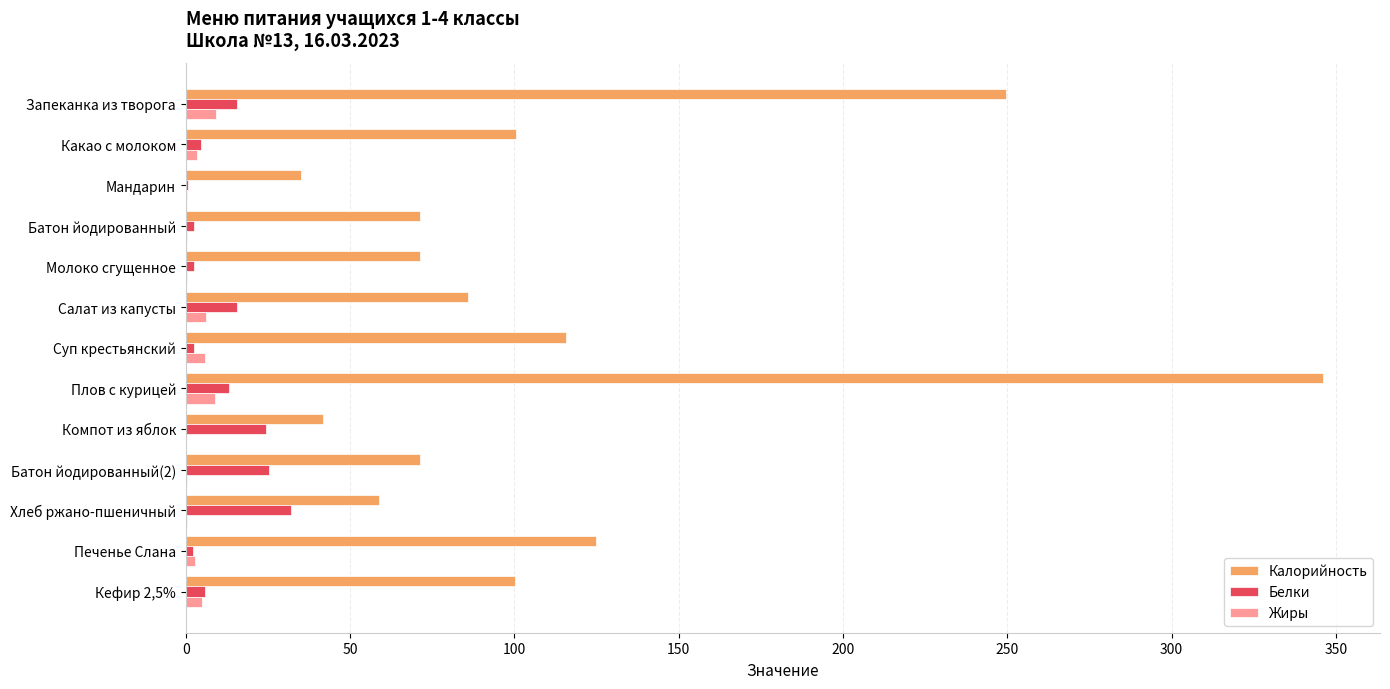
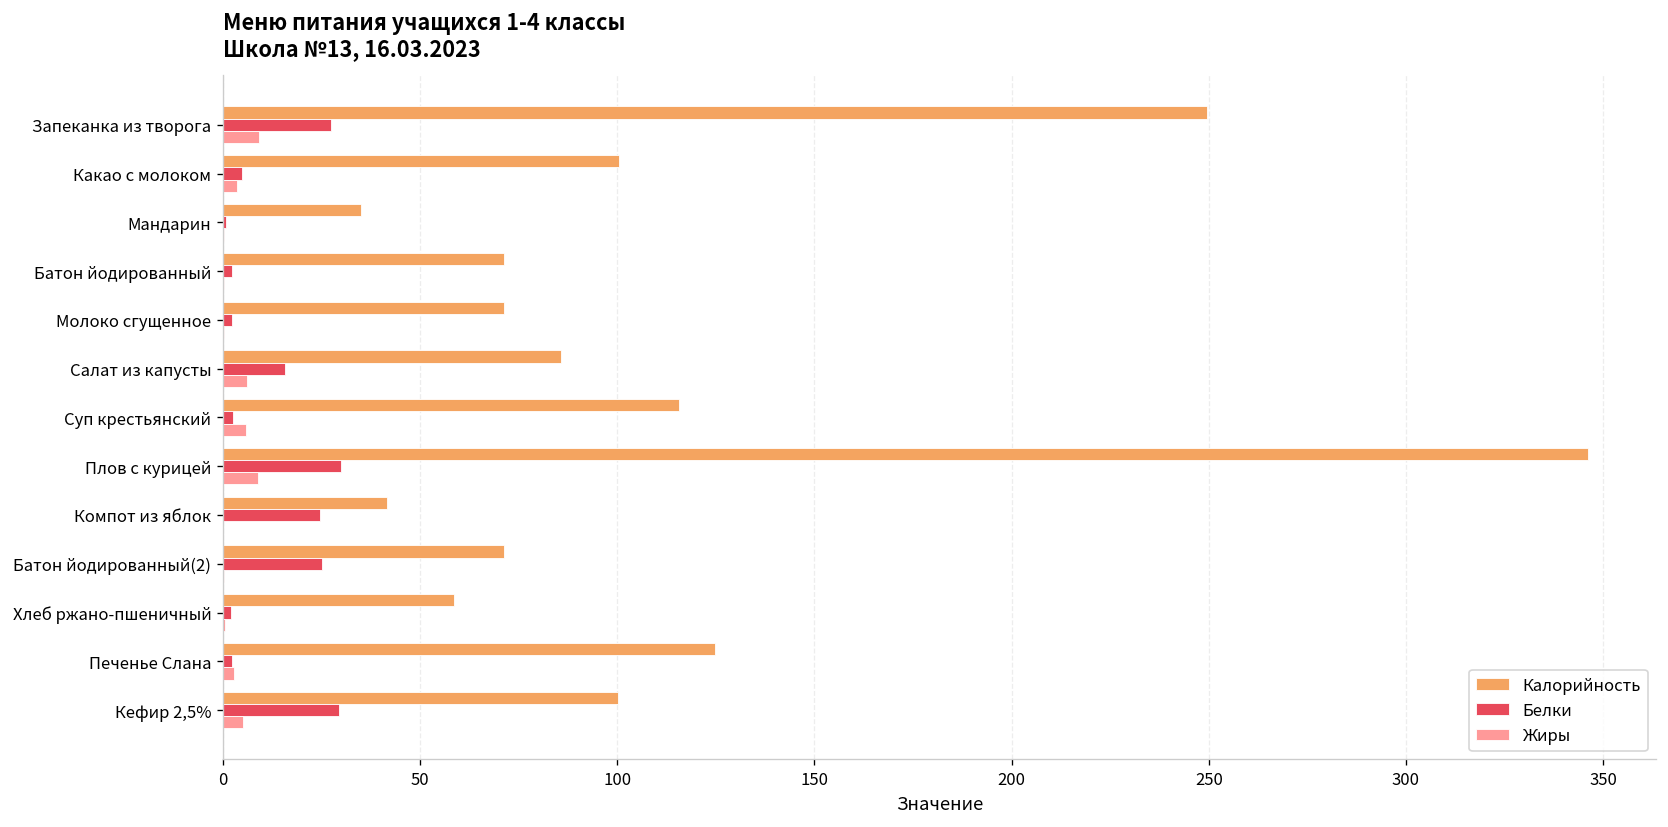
Белки, Запеканка из творога: 16 -> 27
Белки, Плов с курицей: 13 -> 30
Белки, Хлеб ржано-пшеничный: 32 -> 2
Белки, Кефир 2,5%: 6 -> 30
